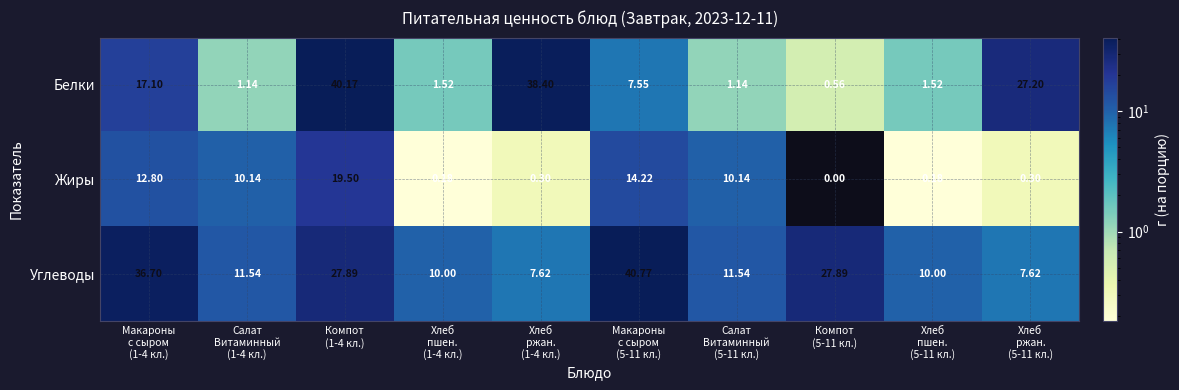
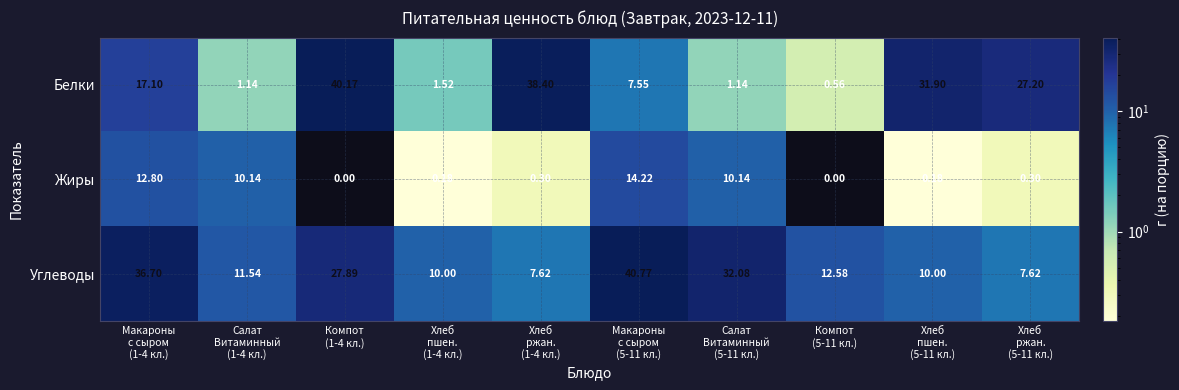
Белки, Хлеб пшен. (5-11 кл.): 1.52 -> 31.90
Жиры, Компот (1-4 кл.): 19.50 -> 0.00
Углеводы, Салат Витаминный (5-11 кл.): 11.54 -> 32.08
Углеводы, Компот (5-11 кл.): 27.89 -> 12.58
